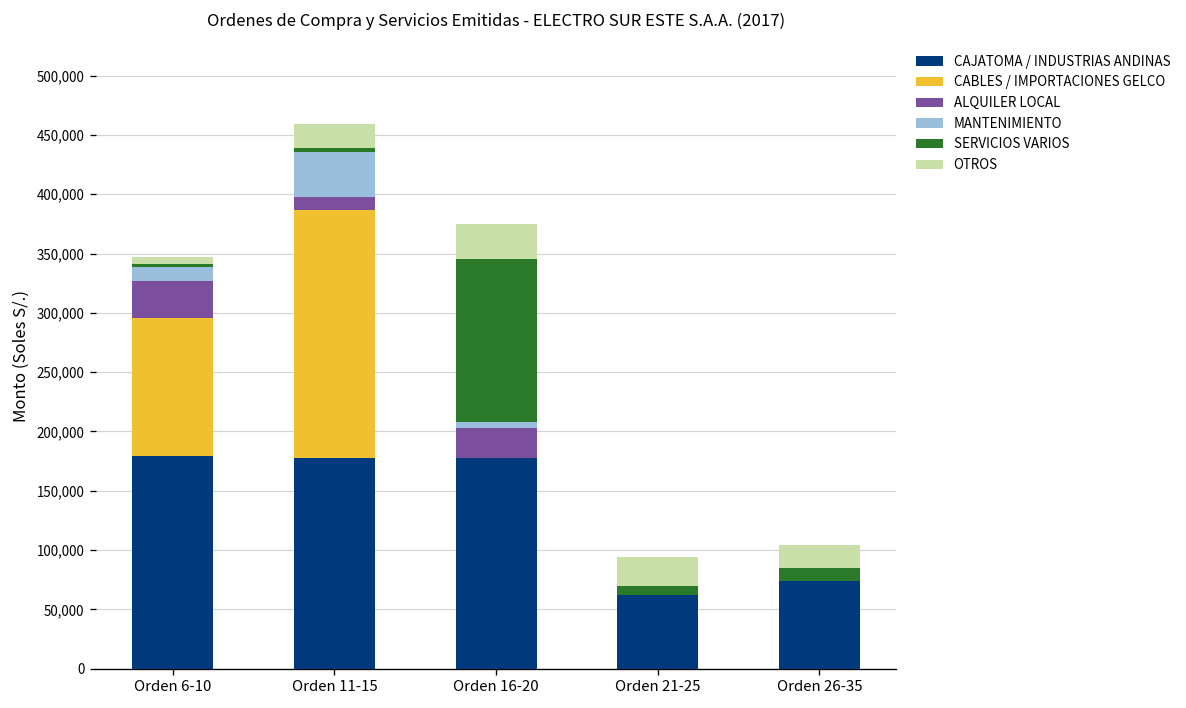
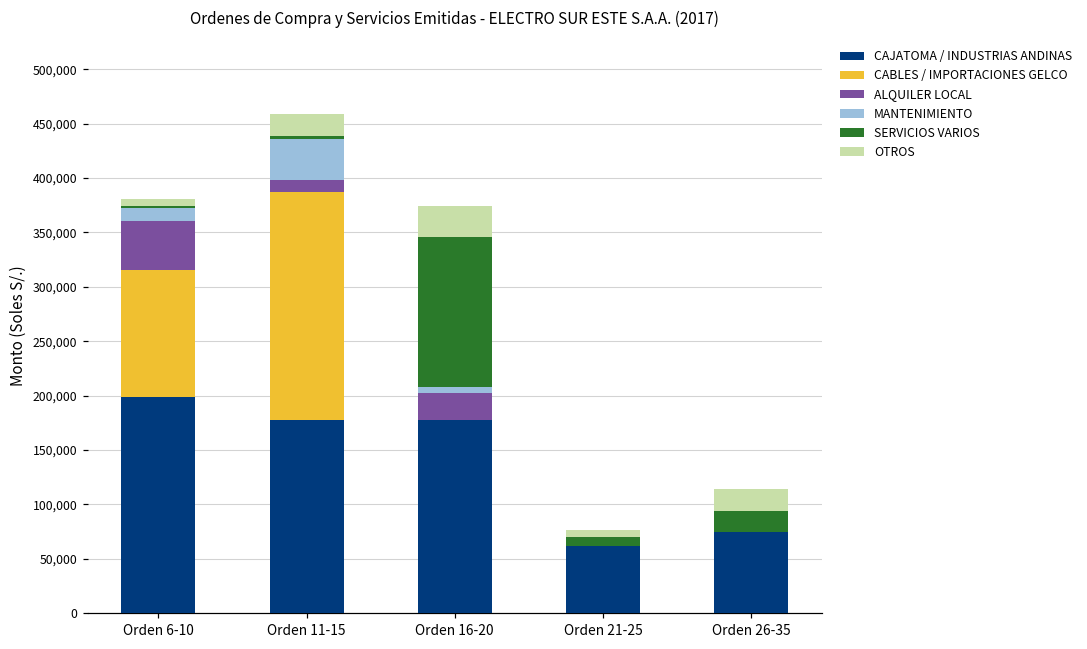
CAJATOMA / INDUSTRIAS ANDINAS, Orden 6-10: 180,000 -> 200,000
ALQUILER LOCAL, Orden 6-10: 30,000 -> 50,000
OTROS, Orden 21-25: 20,000 -> 10,000
SERVICIOS VARIOS, Orden 26-35: 10,000 -> 20,000
